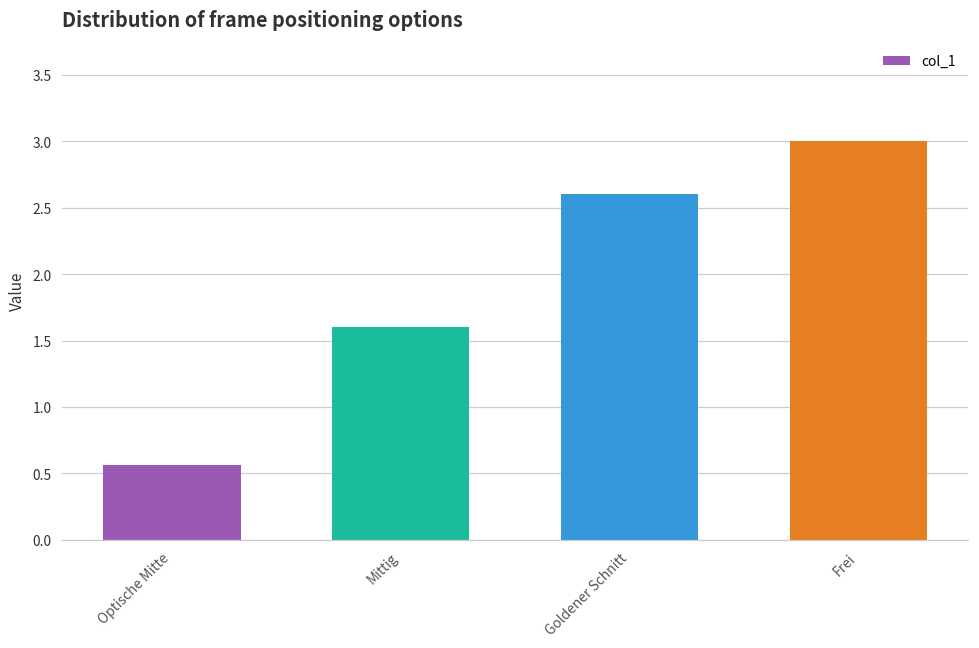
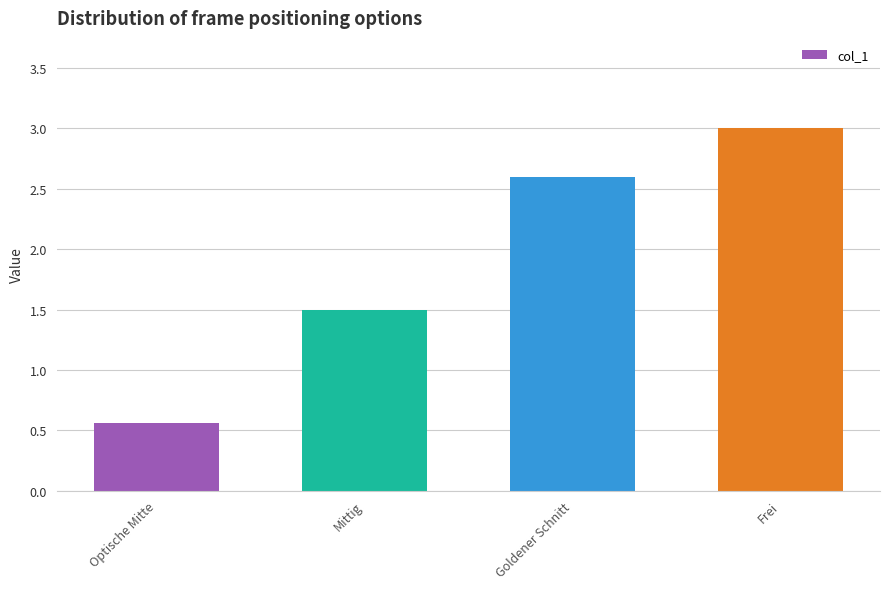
Mittig: 1.6 -> 1.5
